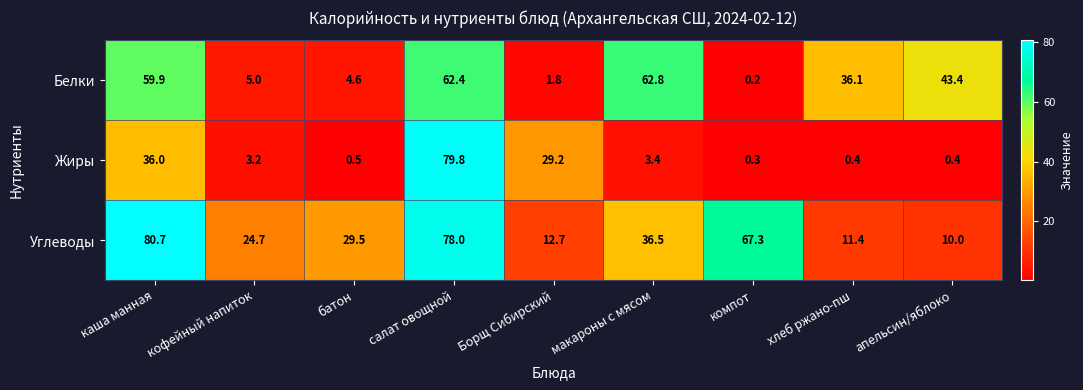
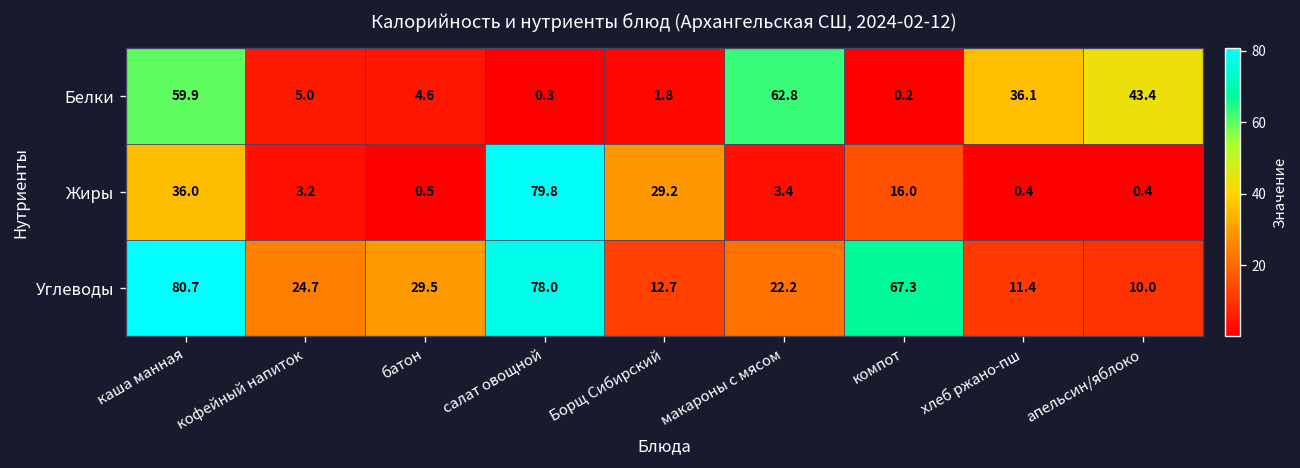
Белки, салат овощной: 62.4 -> 0.3
Жиры, компот: 0.3 -> 16.0
Углеводы, макароны с мясом: 36.5 -> 22.2
